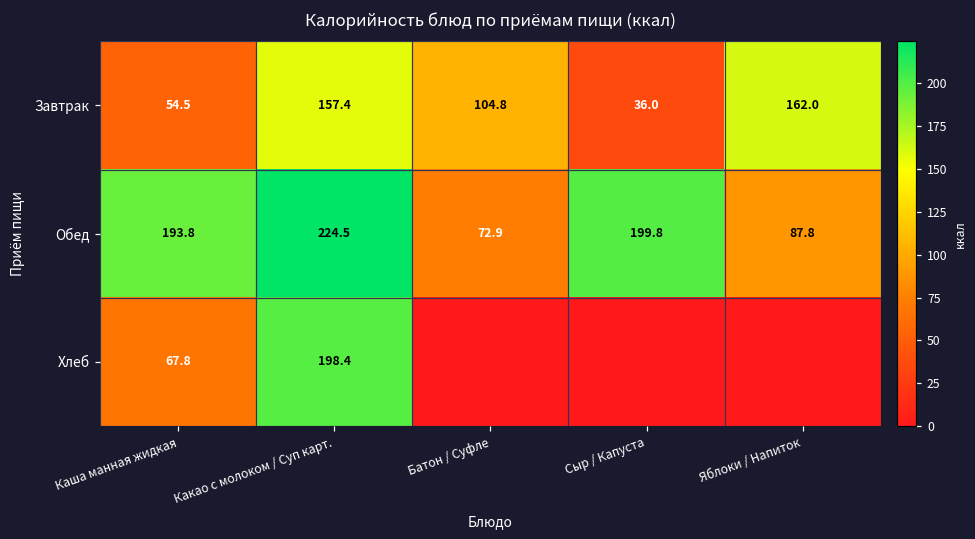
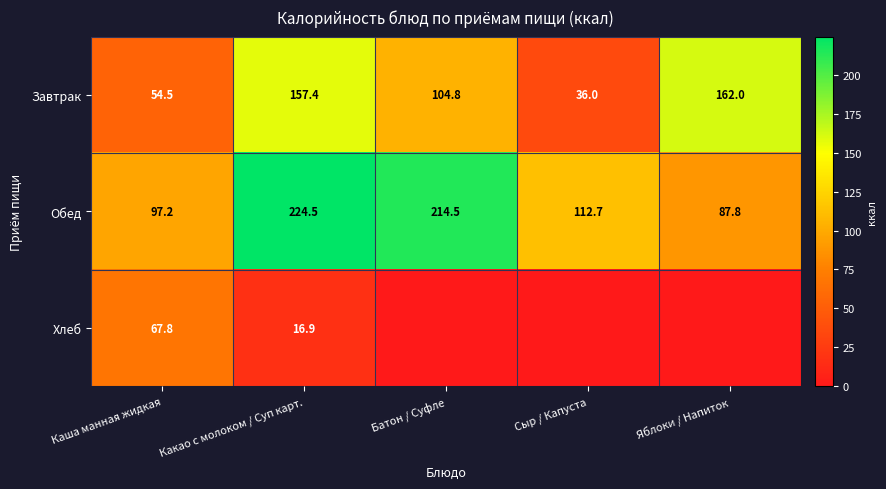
Обед, Каша манная жидкая: 193.8 -> 97.2
Обед, Батон / Суфле: 72.9 -> 214.5
Обед, Сыр / Капуста: 199.8 -> 112.7
Хлеб, Какао с молоком / Суп карт.: 198.4 -> 16.9
